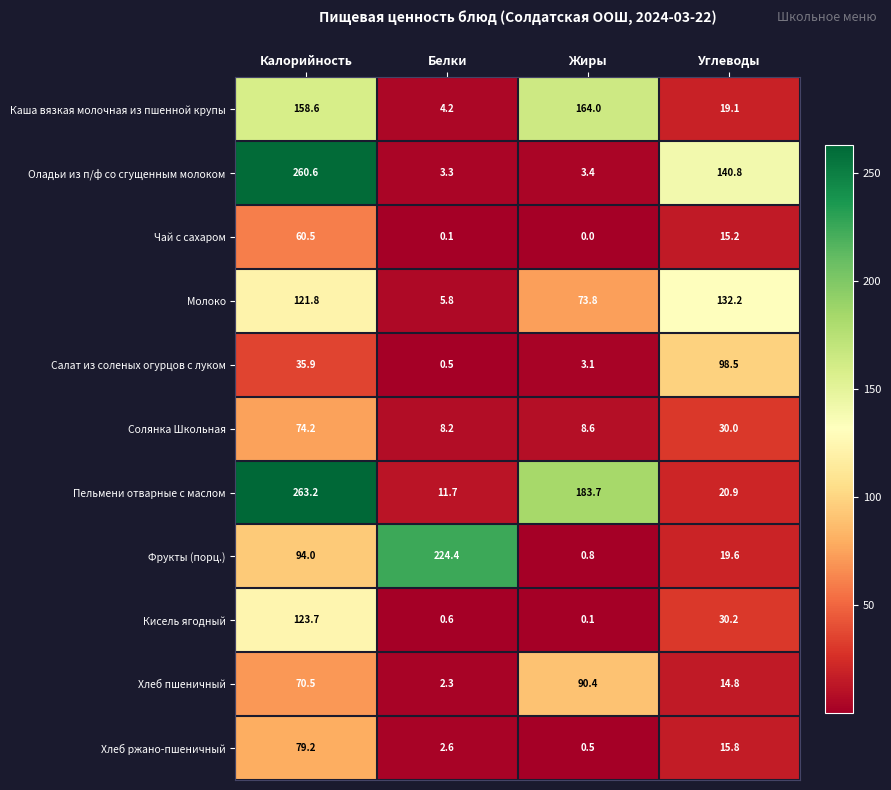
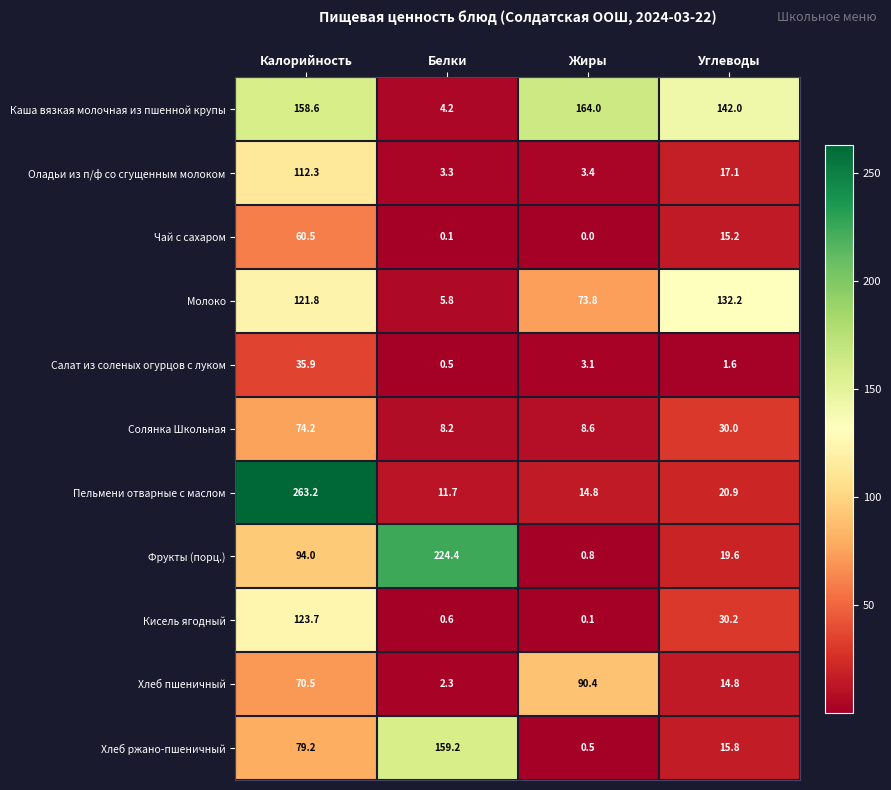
Каша вязкая молочная из пшенной крупы, Углеводы: 19.1 -> 142.0
Оладьи из п/ф со сгущенным молоком, Калорийность: 260.6 -> 112.3
Оладьи из п/ф со сгущенным молоком, Углеводы: 140.8 -> 17.1
Салат из соленых огурцов с луком, Углеводы: 98.5 -> 1.6
Пельмени отварные с маслом, Жиры: 183.7 -> 14.8
Хлеб ржано-пшеничный, Белки: 2.6 -> 159.2
